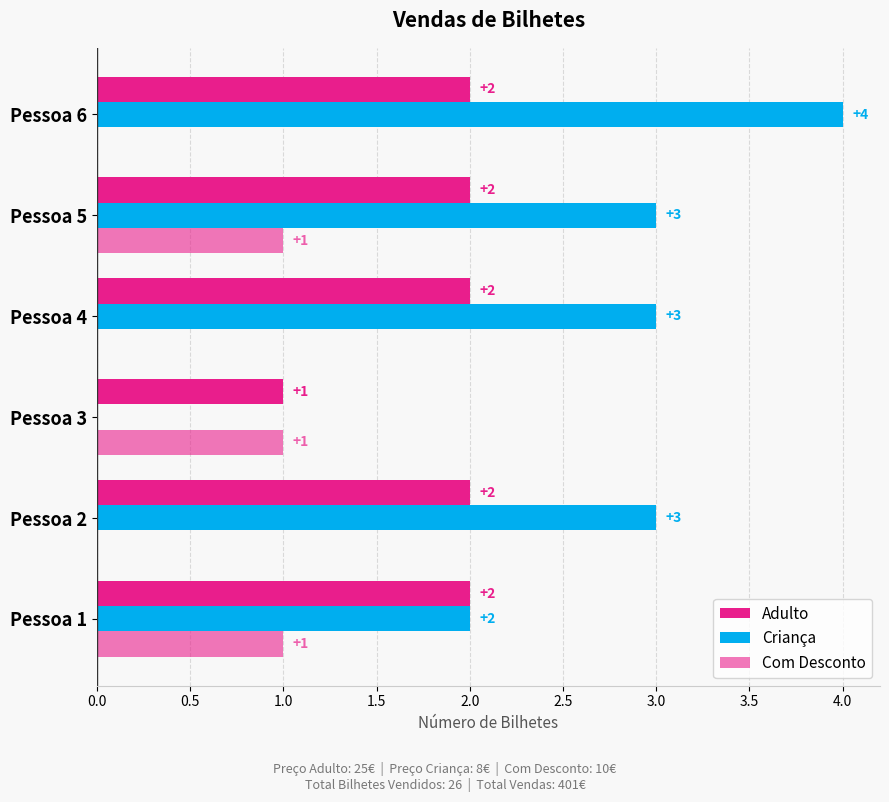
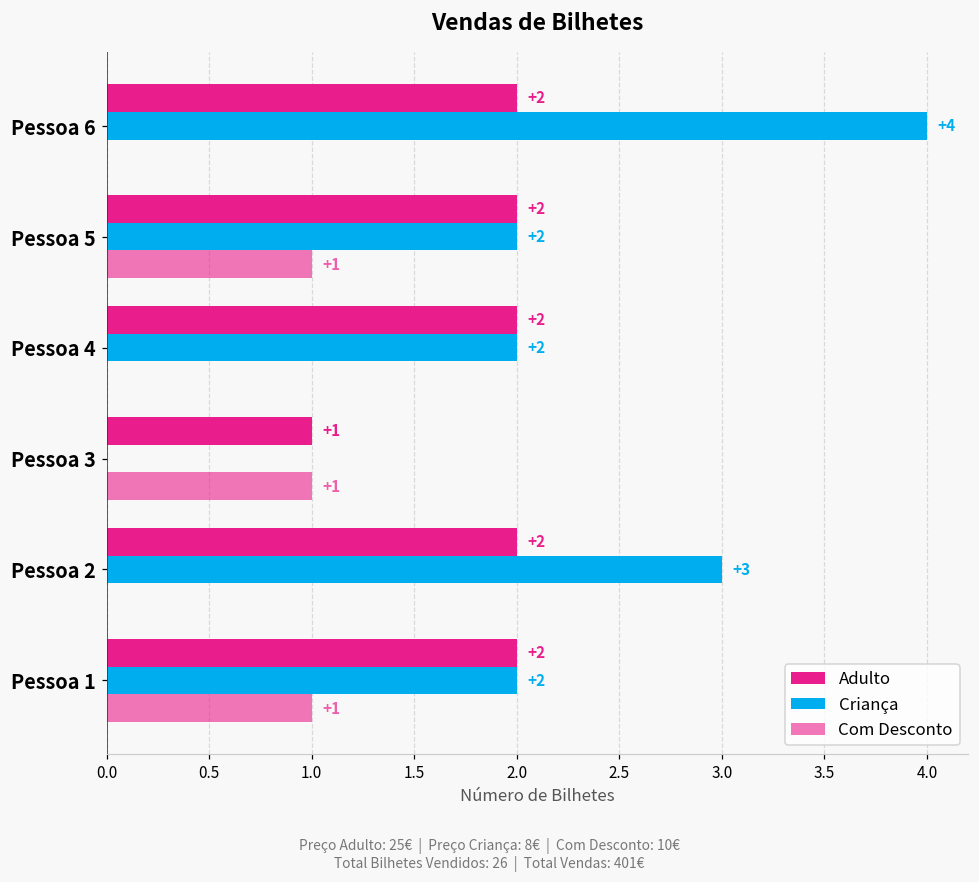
Criança, Pessoa 5: +3 -> +2
Criança, Pessoa 4: +3 -> +2
